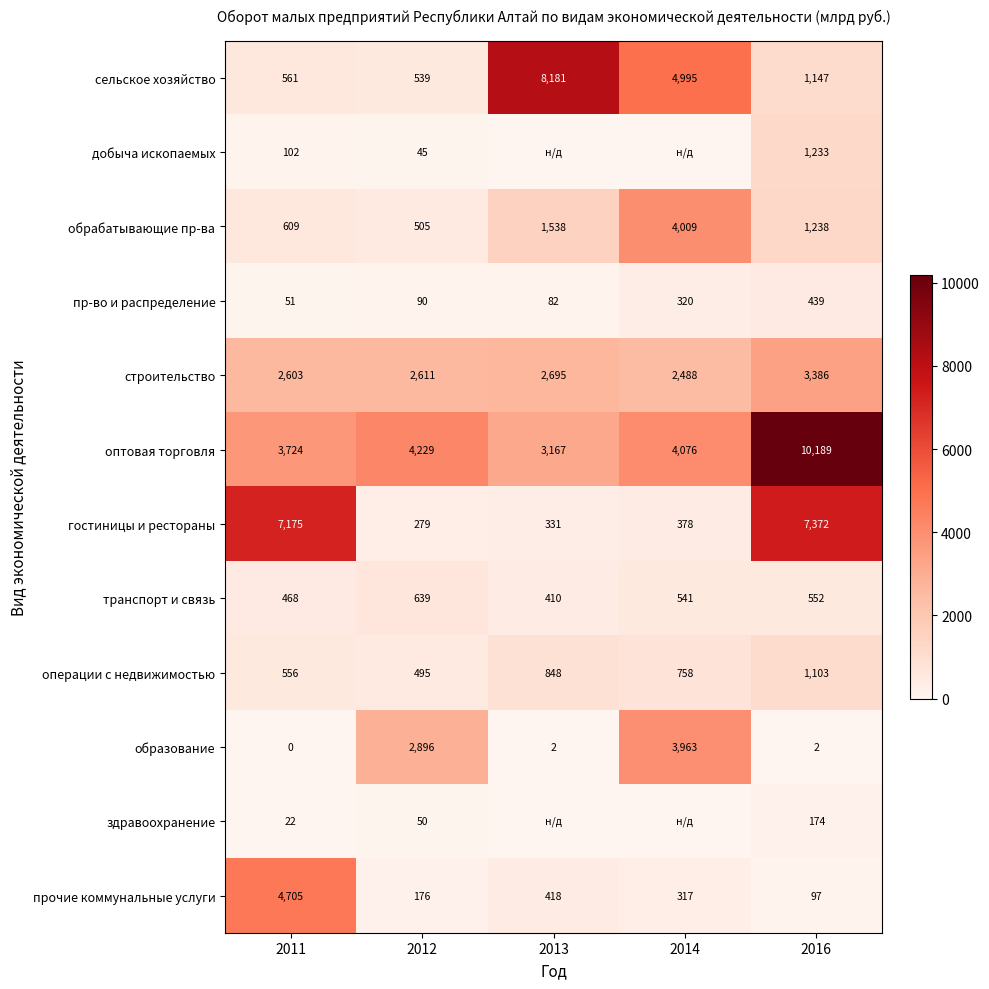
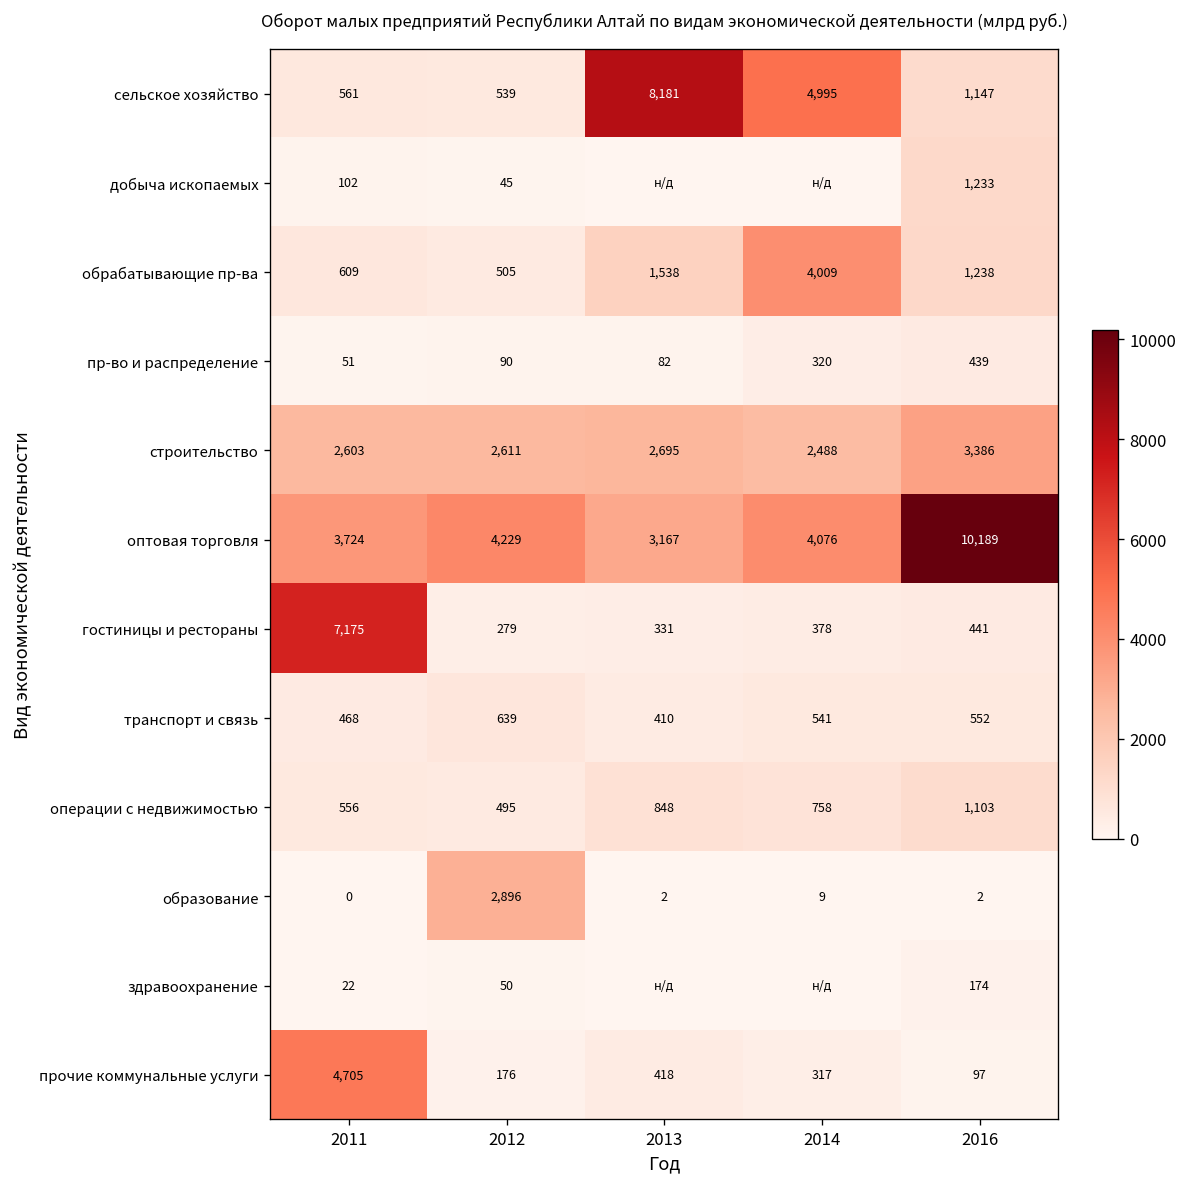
гостиницы и рестораны, 2016: 7,372 -> 441
образование, 2014: 3,963 -> 9
